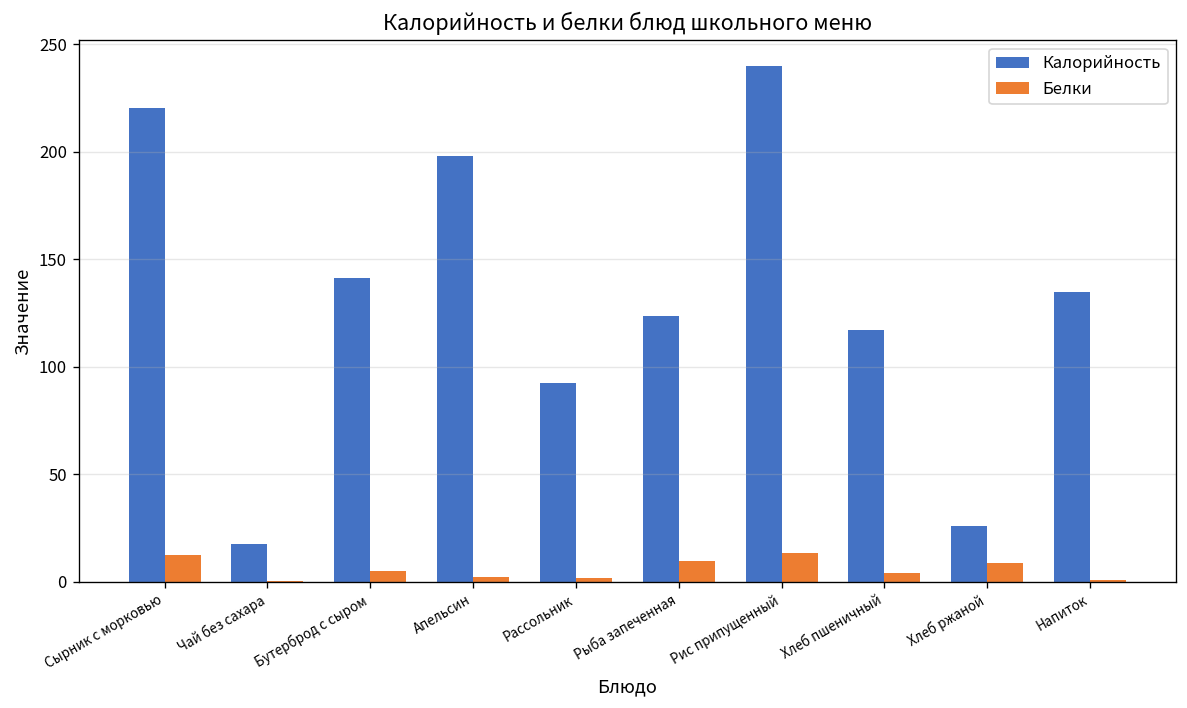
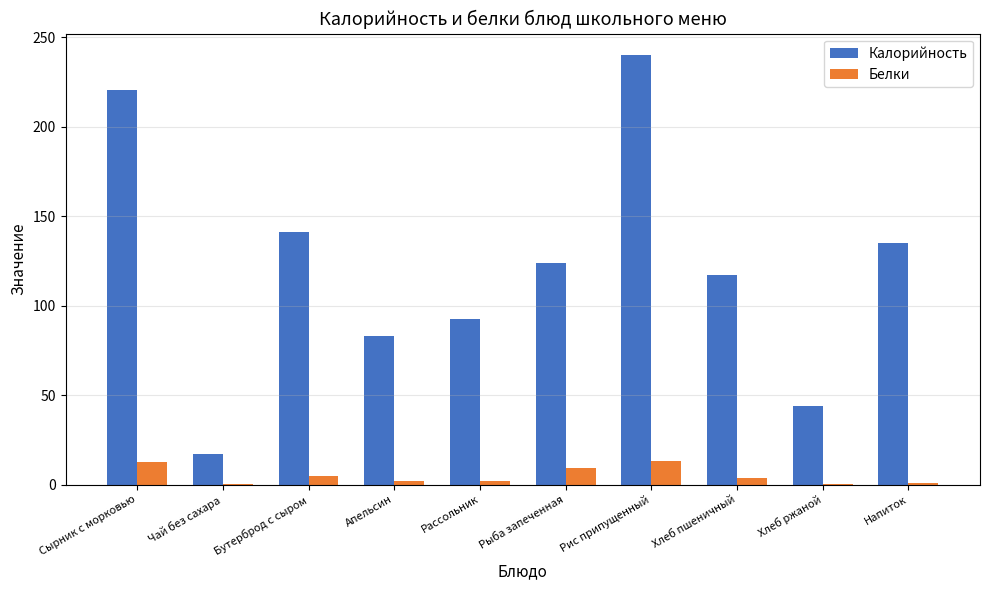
Калорийность, Апельсин: 198 -> 83
Калорийность, Хлеб ржаной: 26 -> 44
Белки, Хлеб ржаной: 9 -> 0
